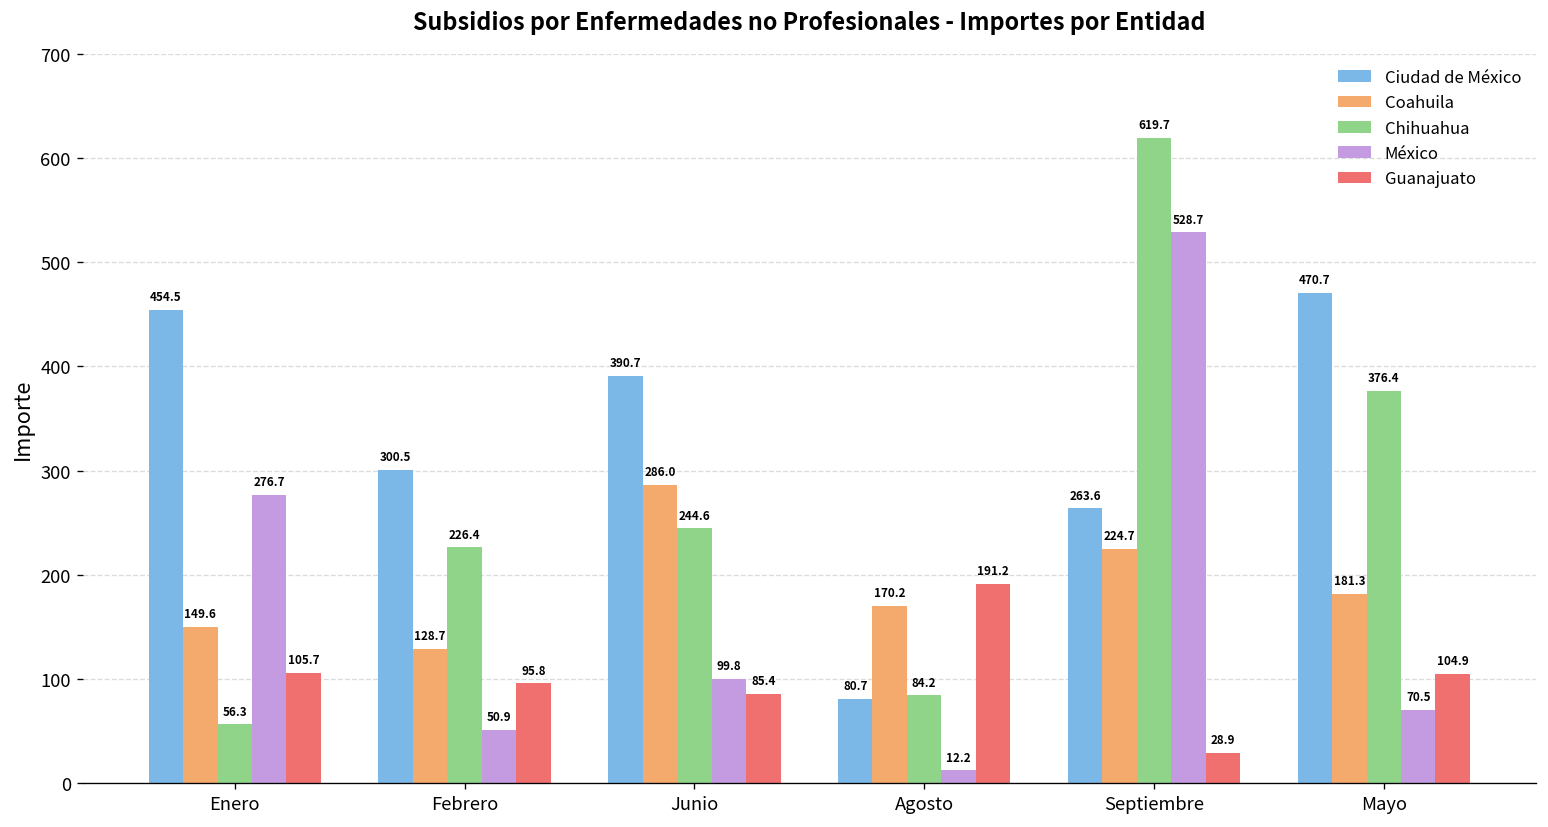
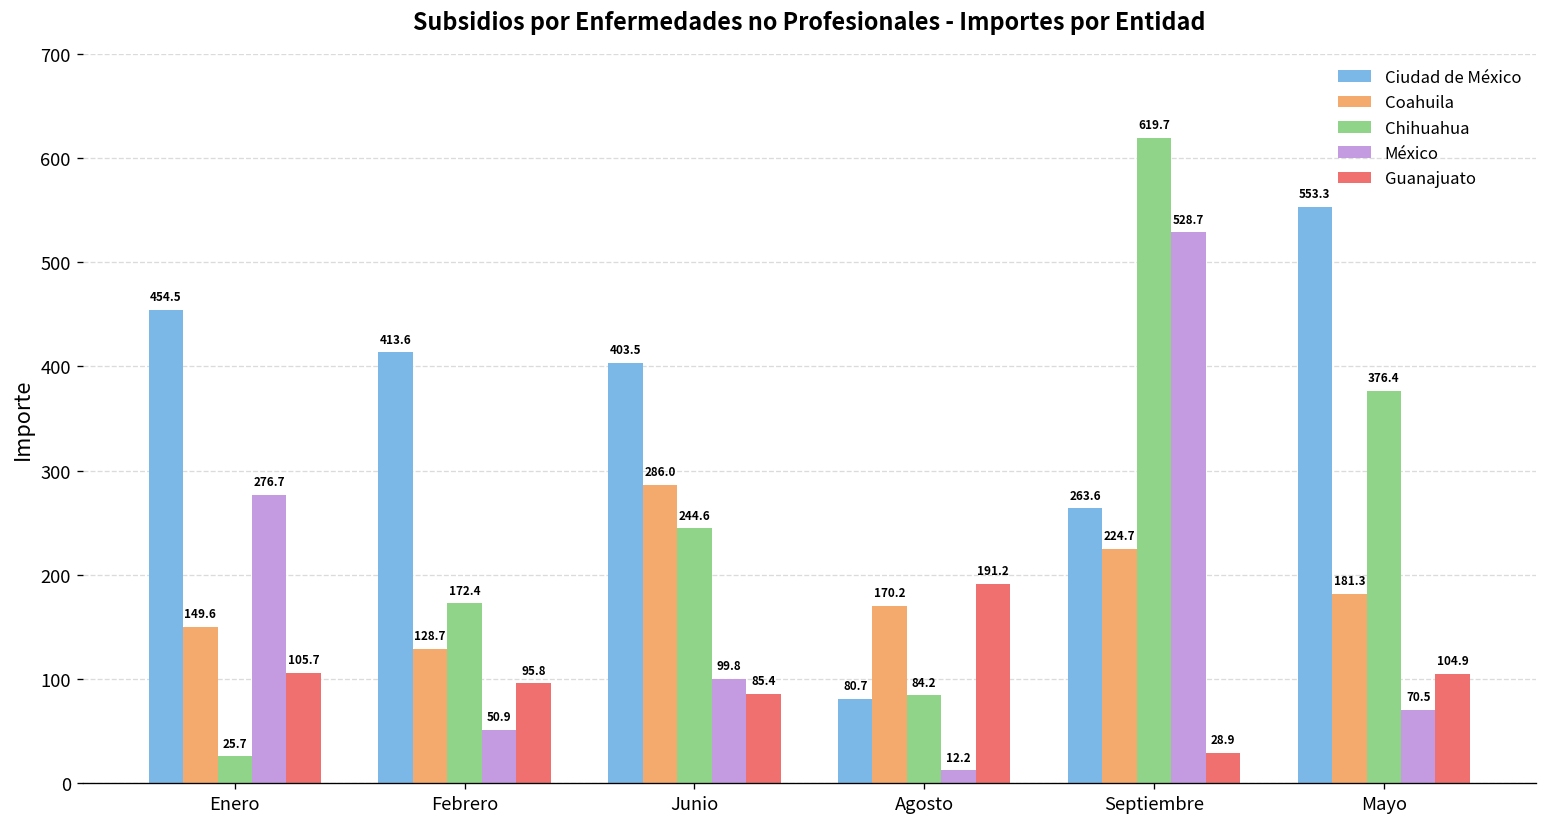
Chihuahua, Enero: 56.3 -> 25.7
Ciudad de México, Febrero: 300.5 -> 413.6
Chihuahua, Febrero: 226.4 -> 172.4
Ciudad de México, Junio: 390.7 -> 403.5
Ciudad de México, Mayo: 470.7 -> 553.3
